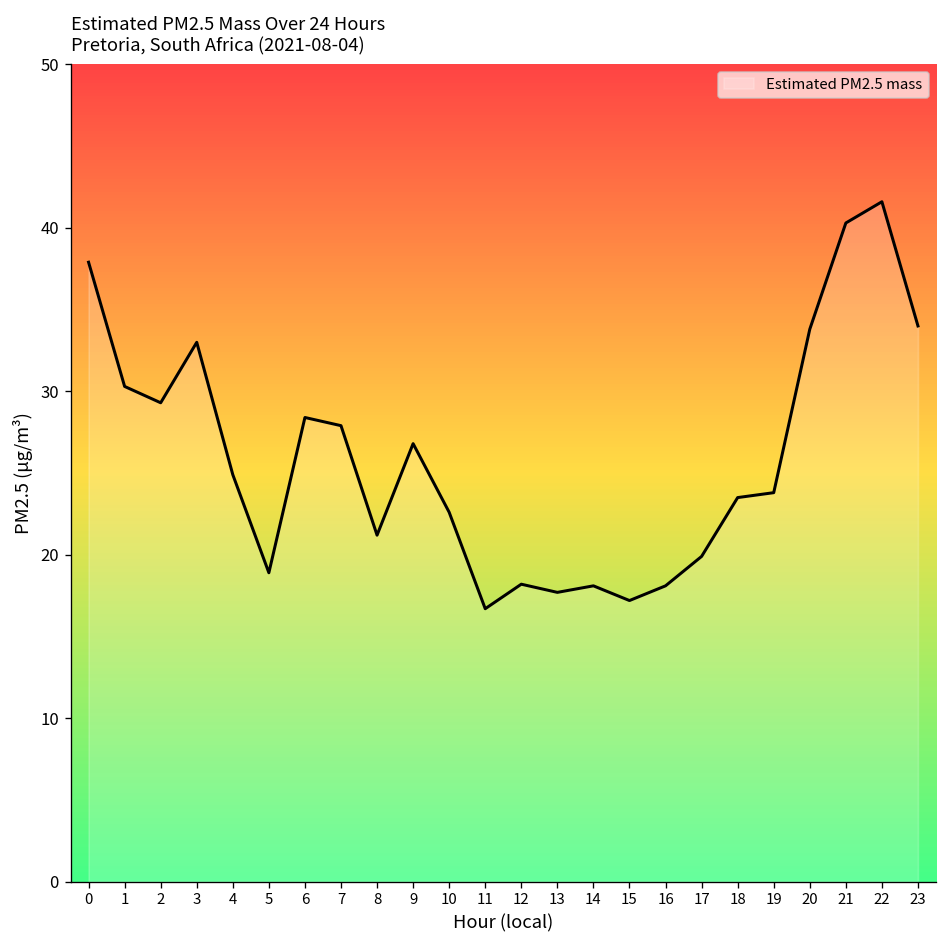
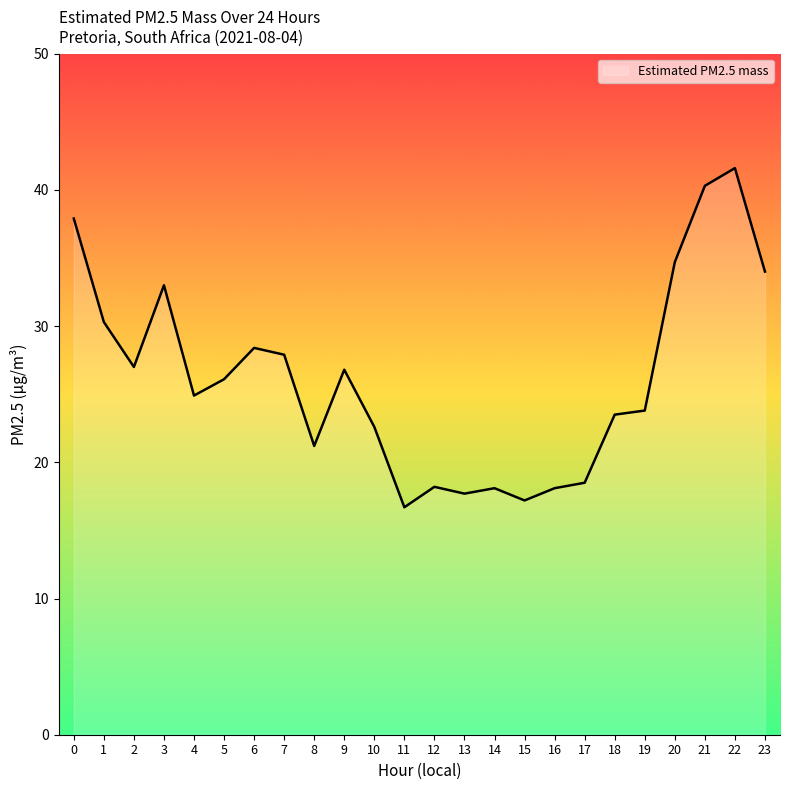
2: 29.3 -> 27.0
5: 18.9 -> 26.1
17: 19.9 -> 18.5
20: 33.8 -> 34.7
